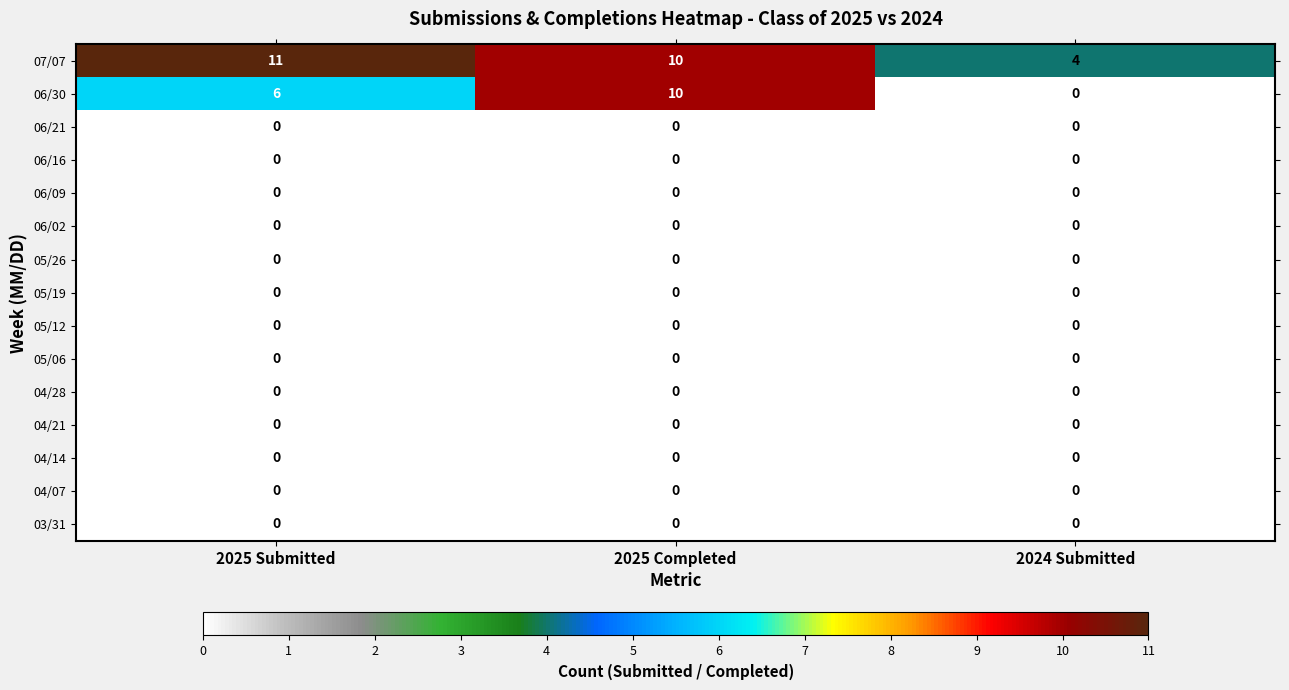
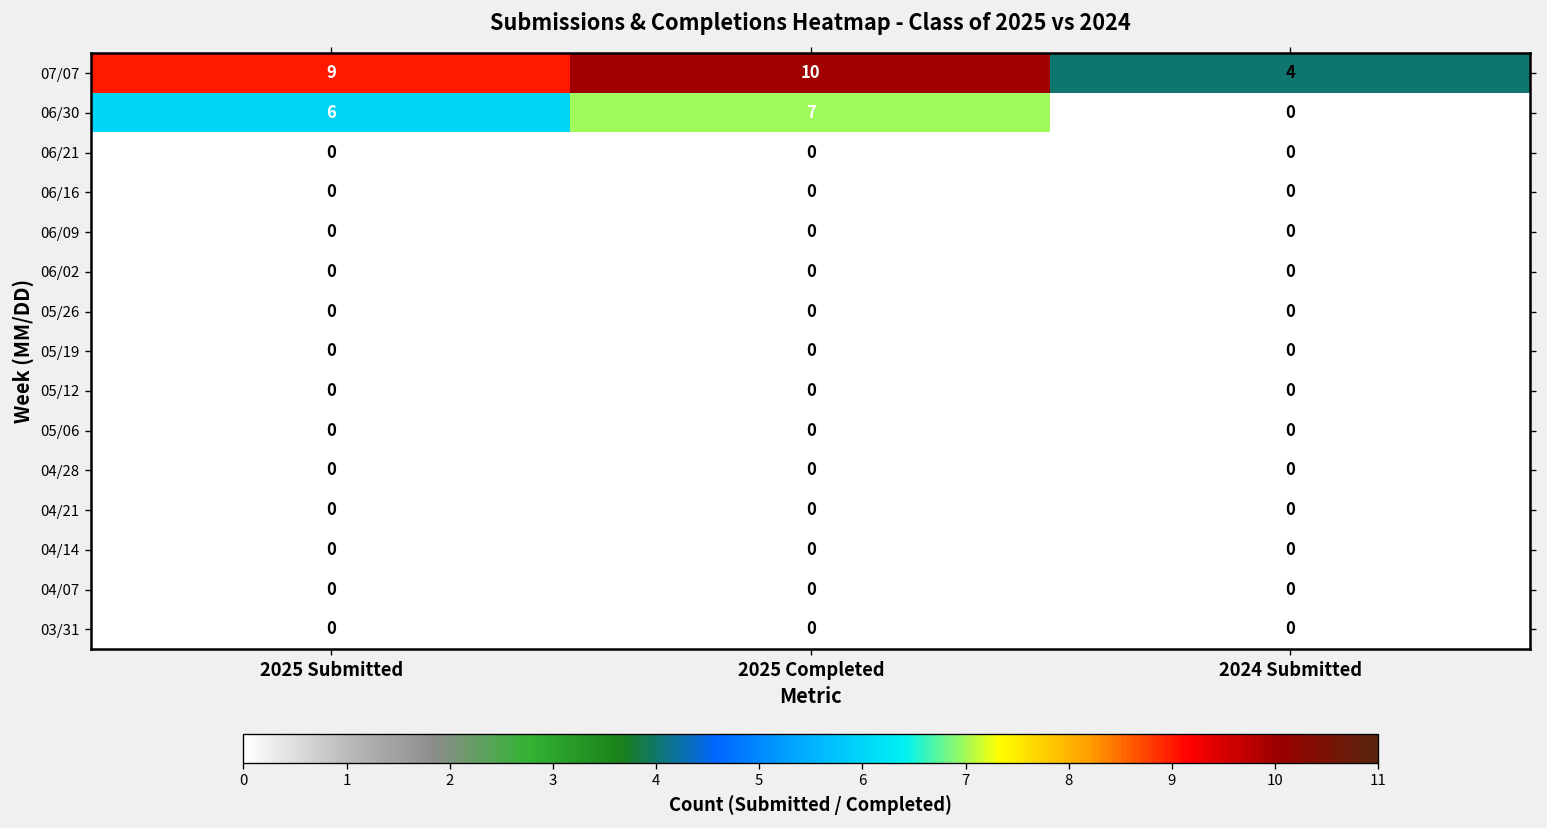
07/07, 2025 Submitted: 11 -> 9
06/30, 2025 Completed: 10 -> 7
